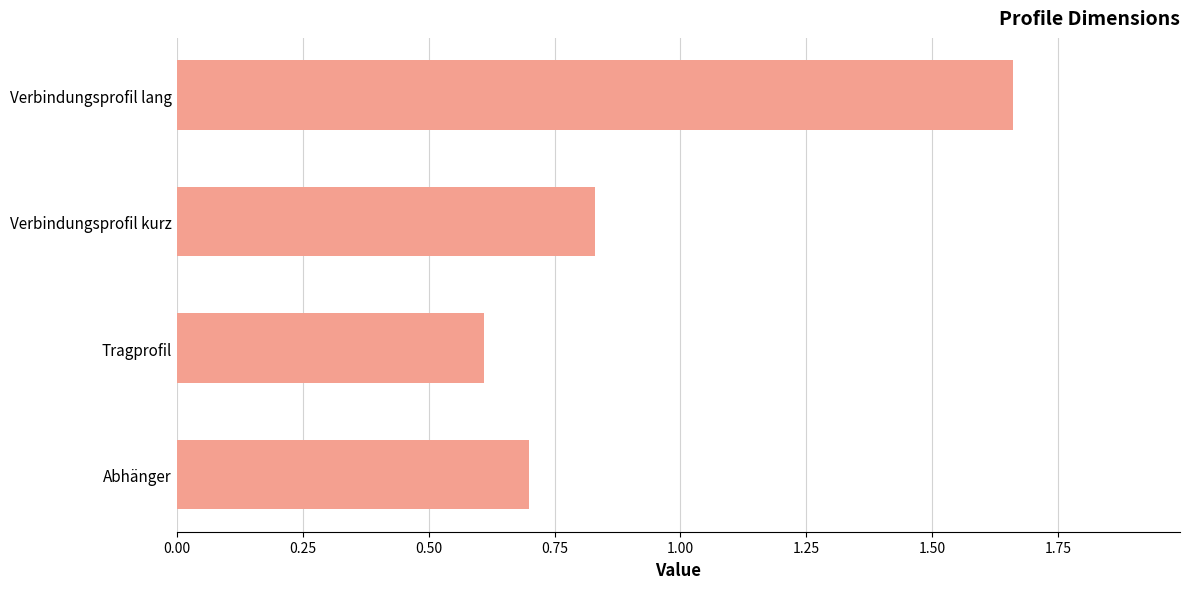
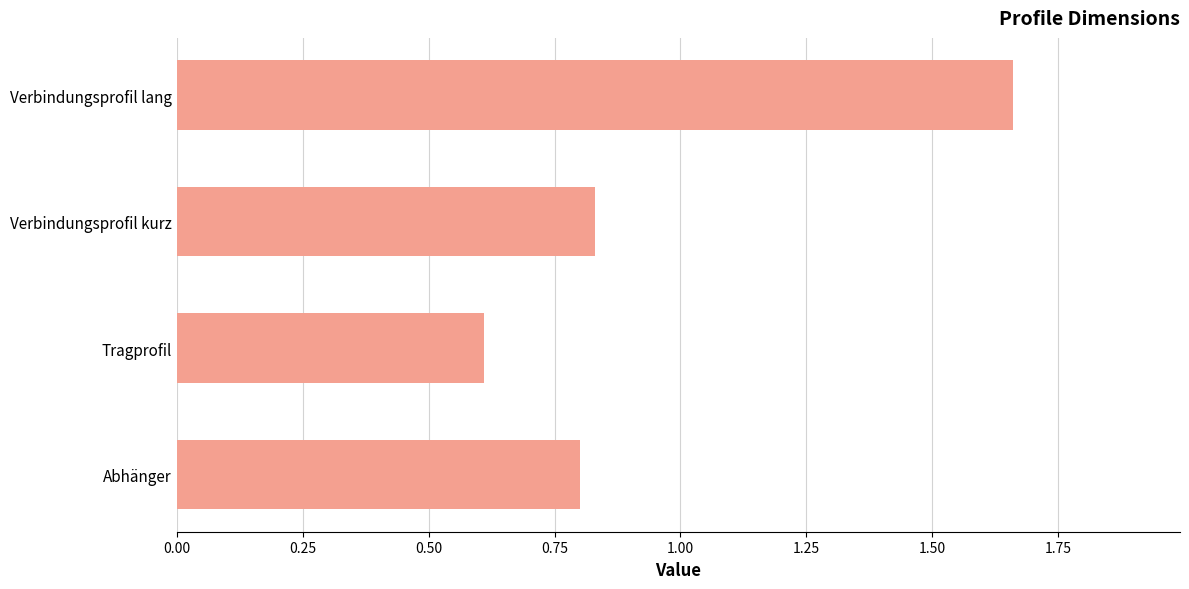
Abhänger: 0.7 -> 0.8
